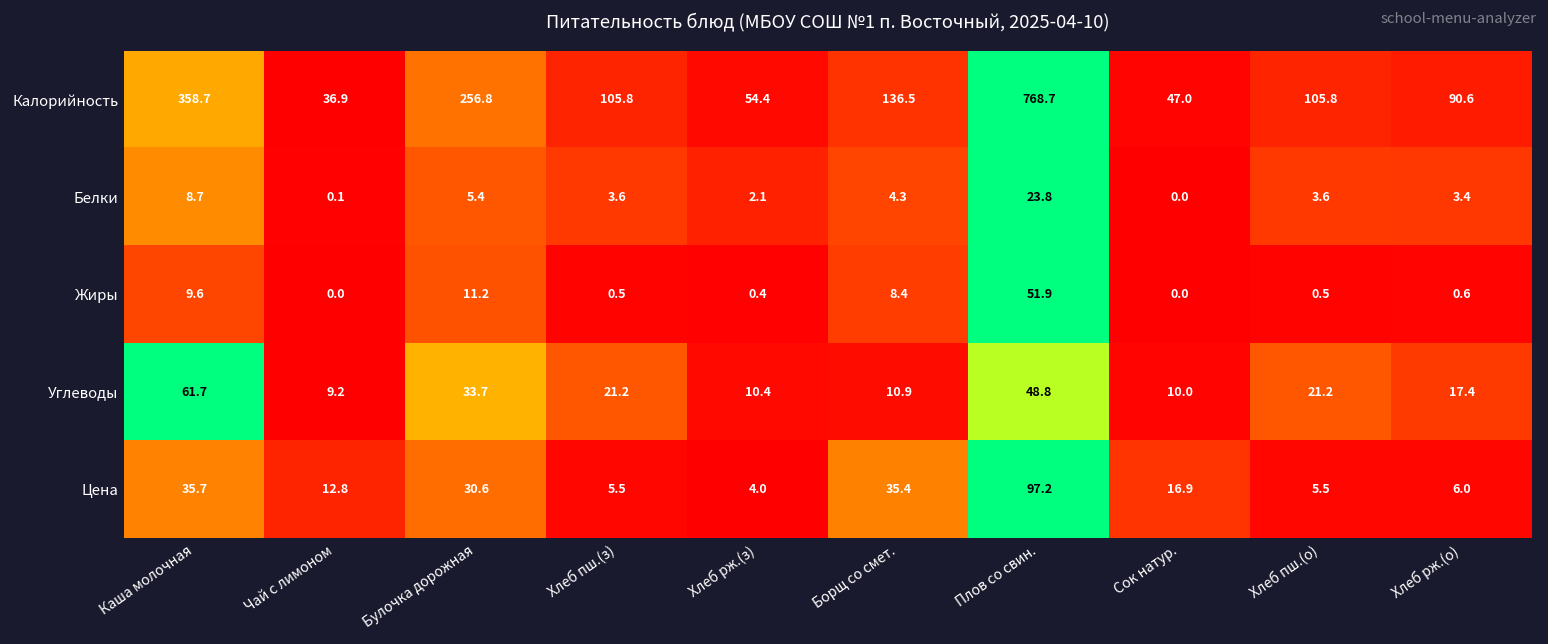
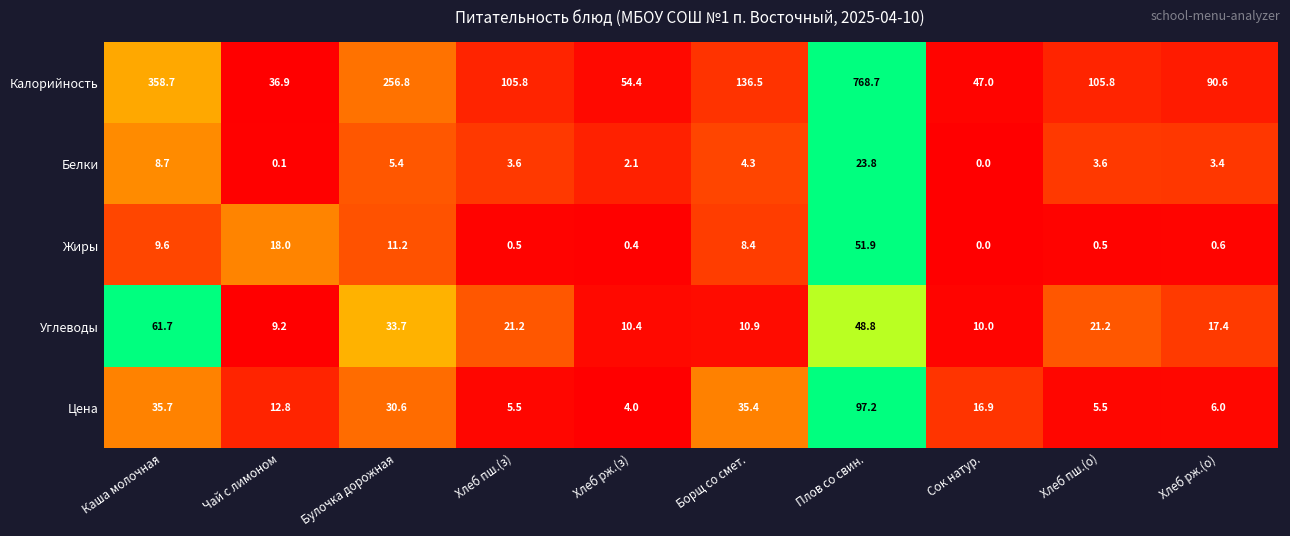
Жиры, Чай с лимоном: 0.0 -> 18.0
